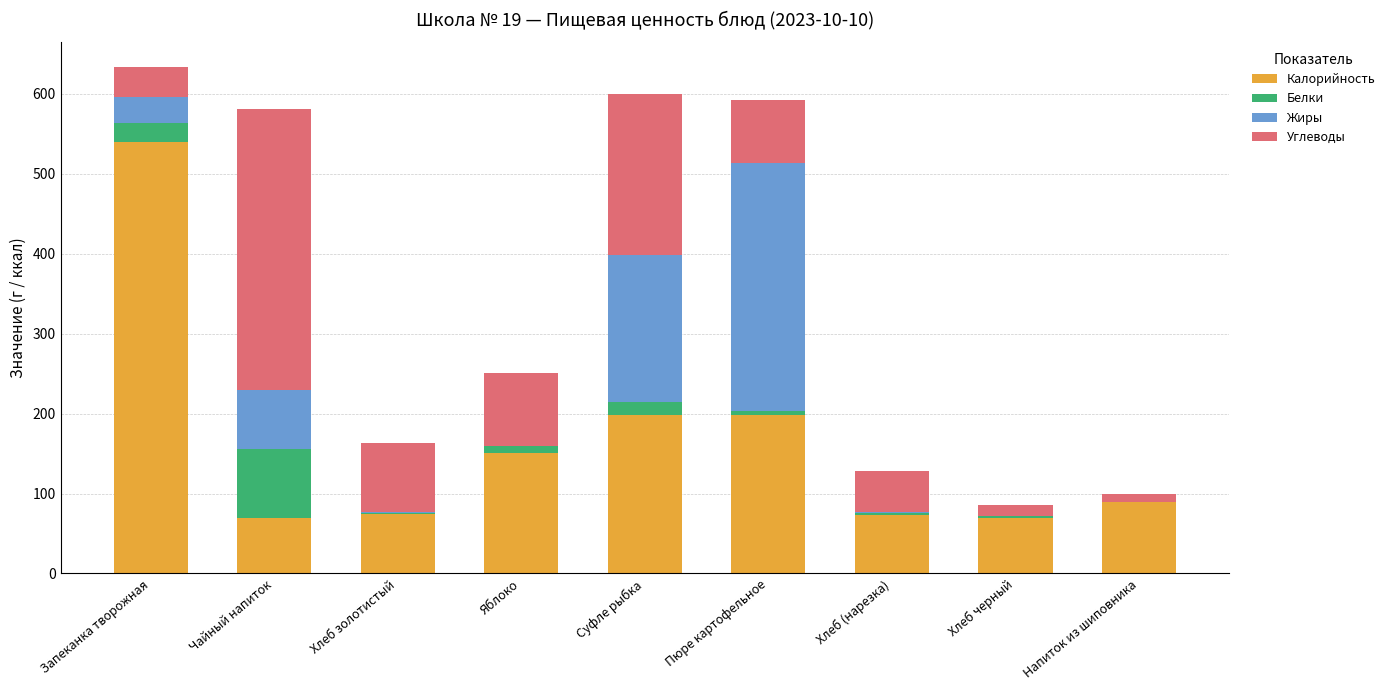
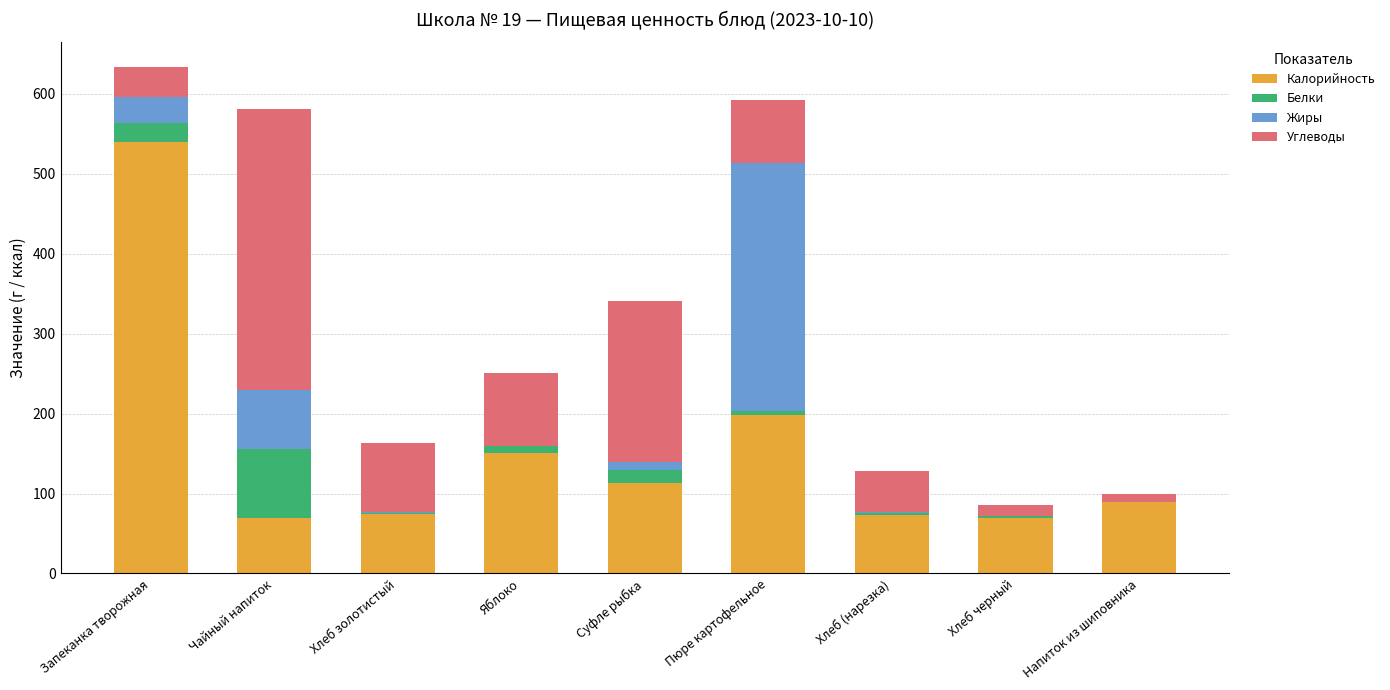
Калорийность, Суфле рыбка: 200 -> 110
Жиры, Суфле рыбка: 180 -> 10
